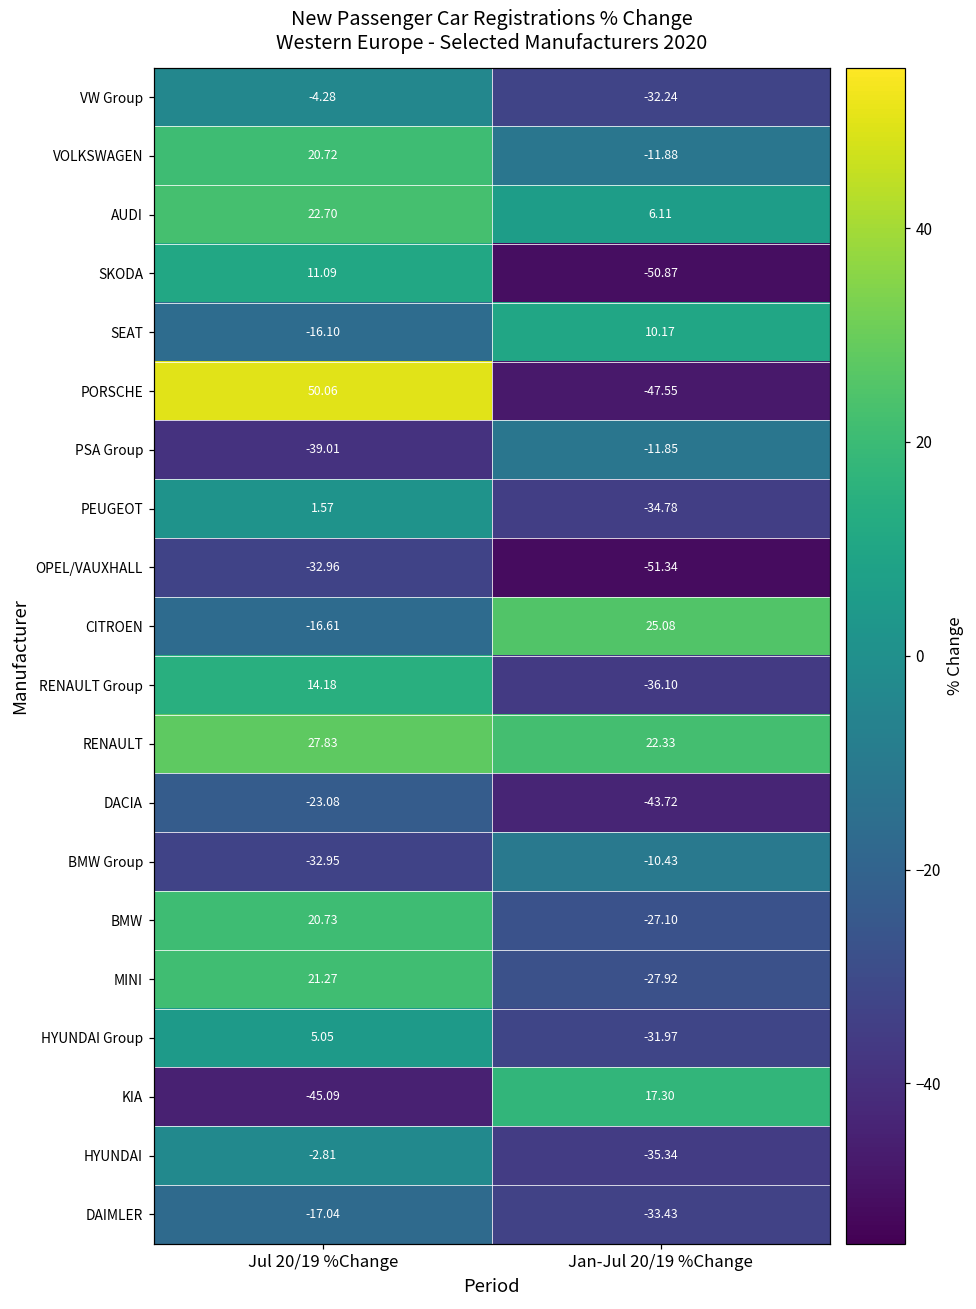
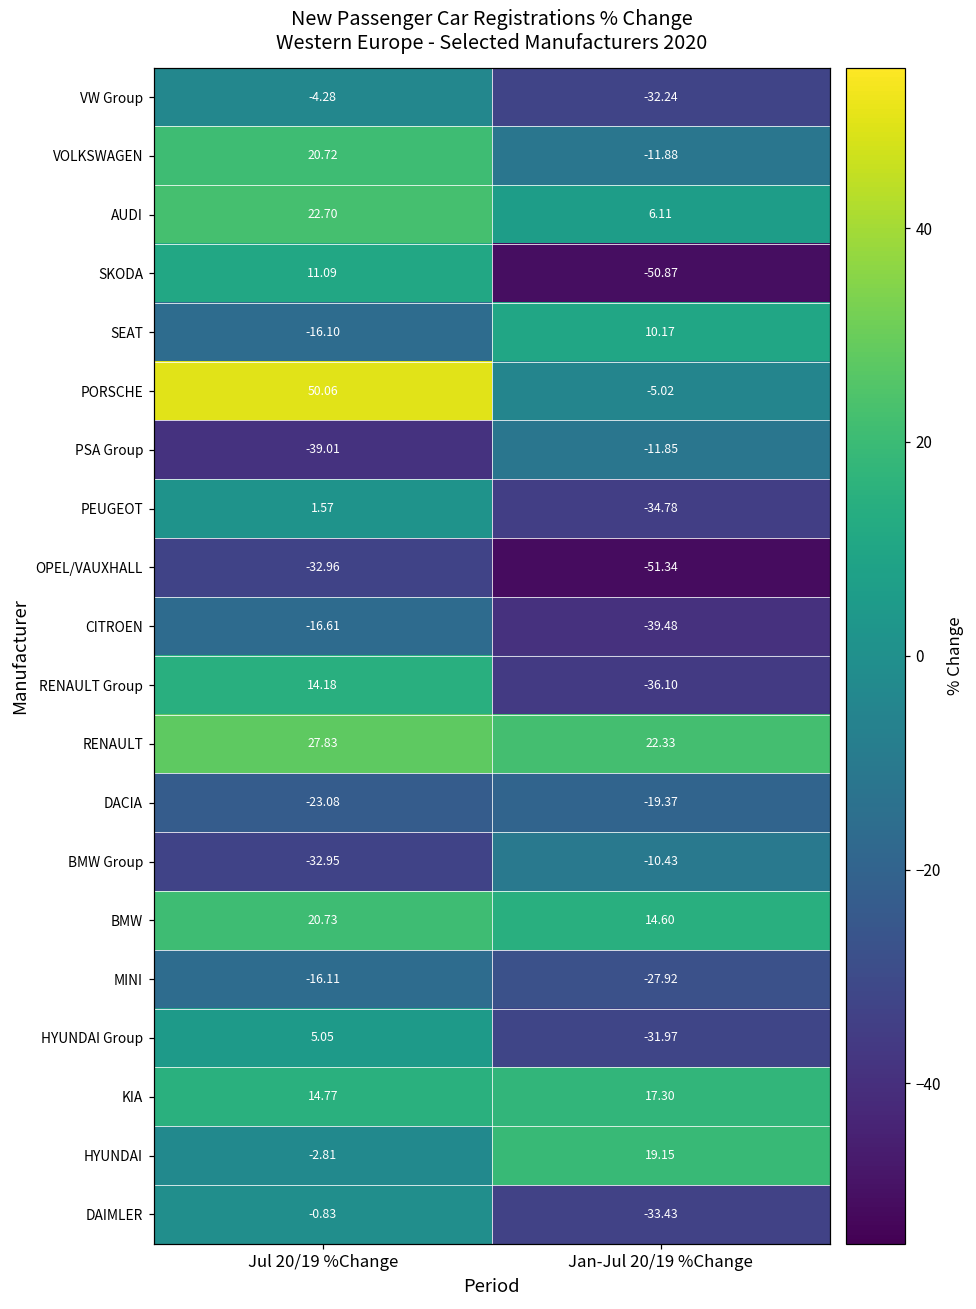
PORSCHE, Jan-Jul 20/19 %Change: -47.55 -> -5.02
CITROEN, Jan-Jul 20/19 %Change: 25.08 -> -39.48
DACIA, Jan-Jul 20/19 %Change: -43.72 -> -19.37
BMW, Jan-Jul 20/19 %Change: -27.10 -> 14.60
MINI, Jul 20/19 %Change: 21.27 -> -16.11
KIA, Jul 20/19 %Change: -45.09 -> 14.77
HYUNDAI, Jan-Jul 20/19 %Change: -35.34 -> 19.15
DAIMLER, Jul 20/19 %Change: -17.04 -> -0.83
